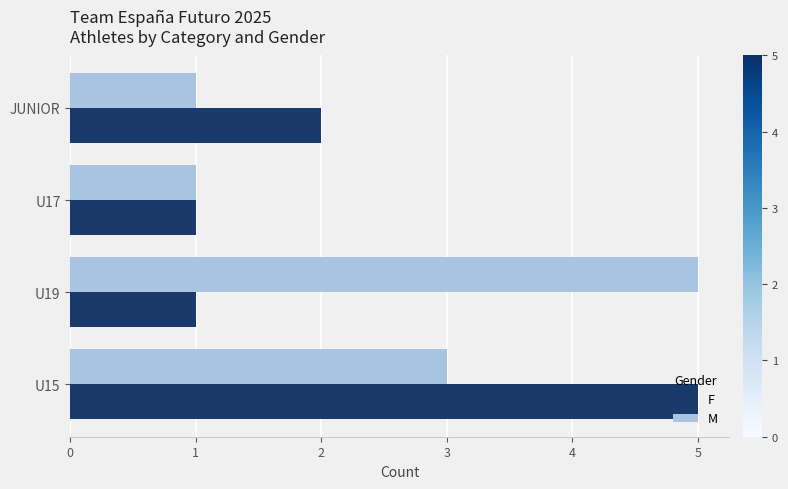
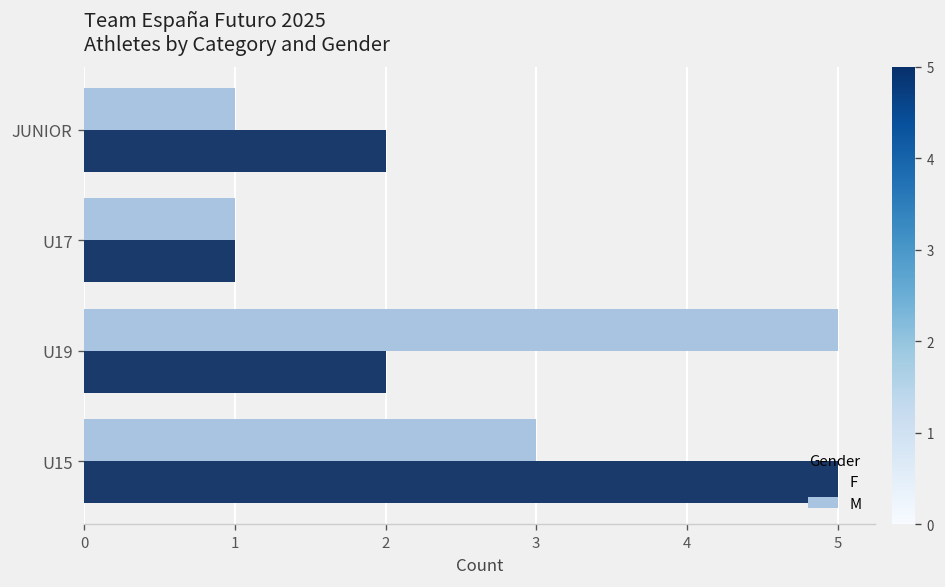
F, U19: 1 -> 2
